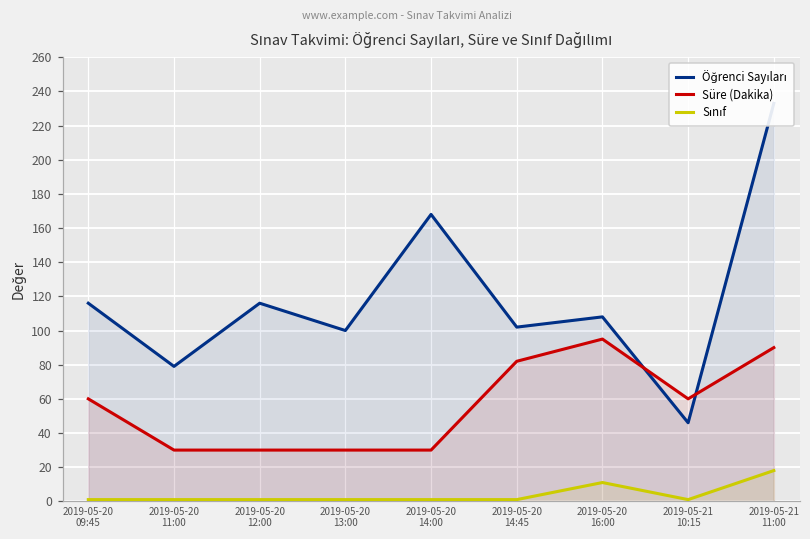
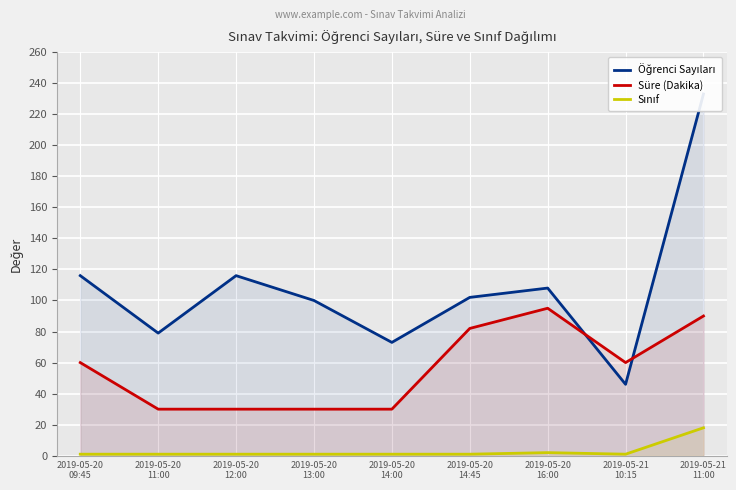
Öğrenci Sayıları, 2019-05-20 14:00: 168 -> 73
Sınıf, 2019-05-20 16:00: 11 -> 2
